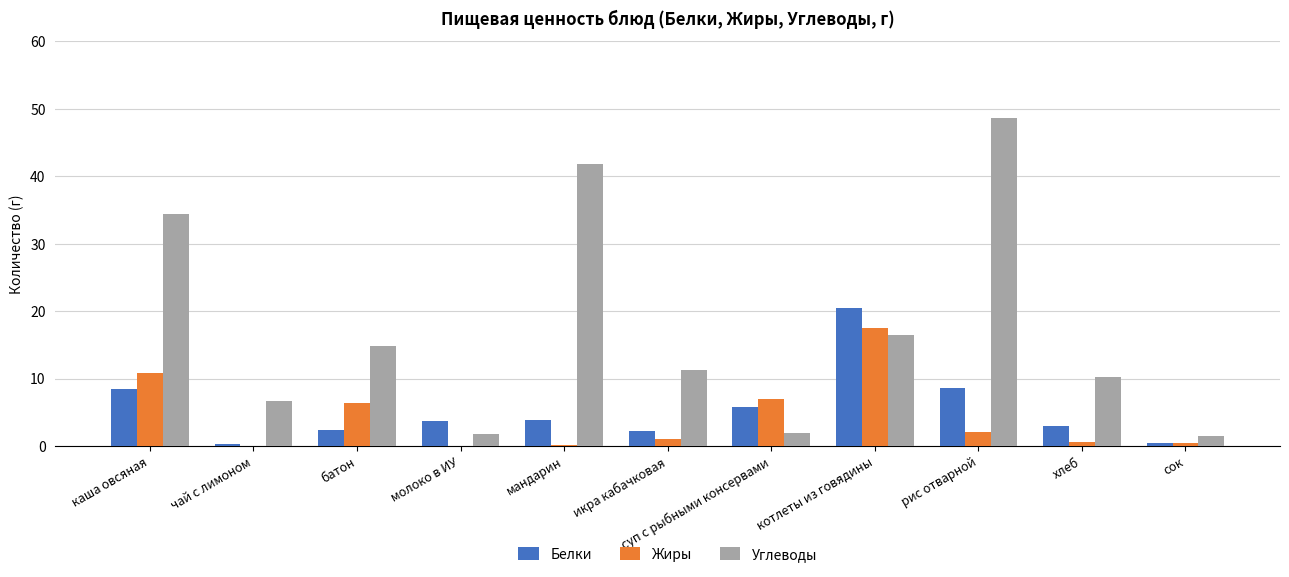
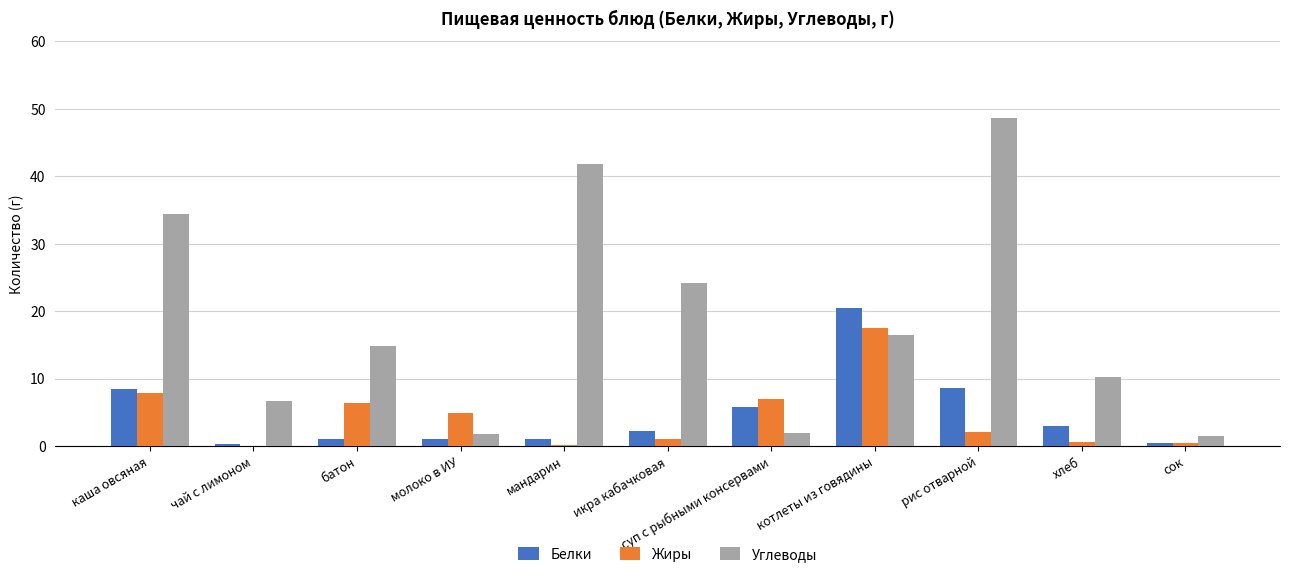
Жиры, каша овсяная: 11 -> 8
Белки, батон: 2 -> 1
Белки, молоко в ИУ: 4 -> 1
Жиры, молоко в ИУ: 0 -> 5
Белки, мандарин: 4 -> 1
Углеводы, икра кабачковая: 11 -> 24
